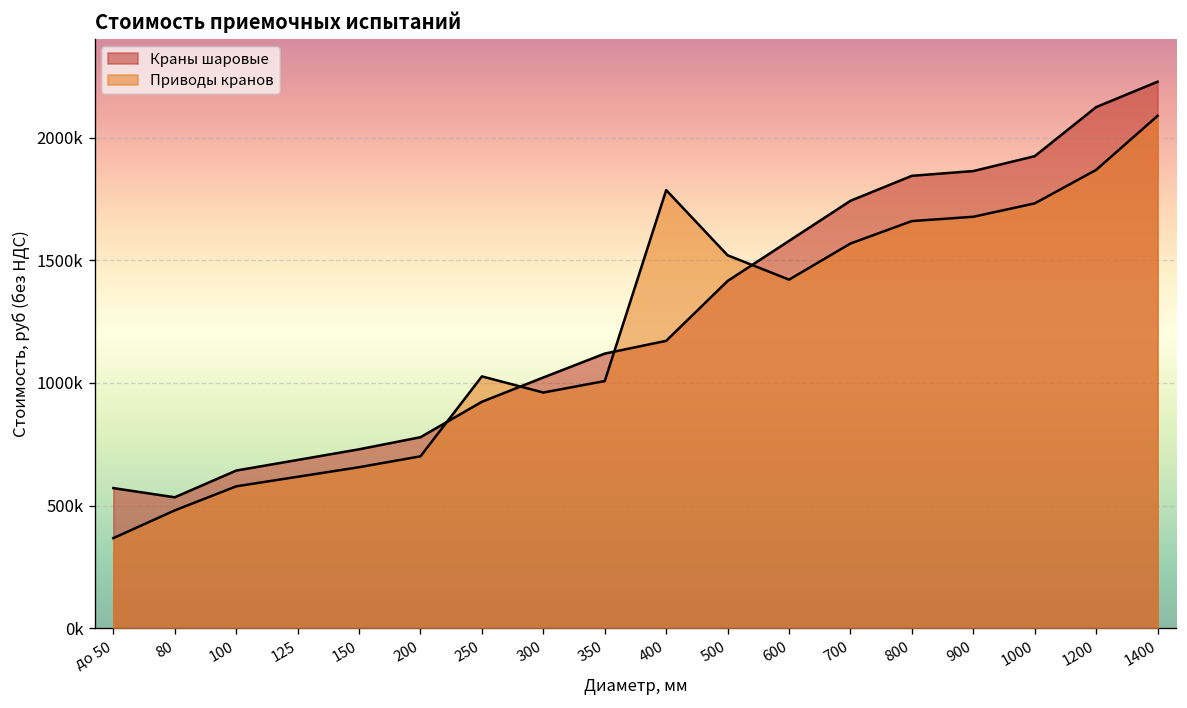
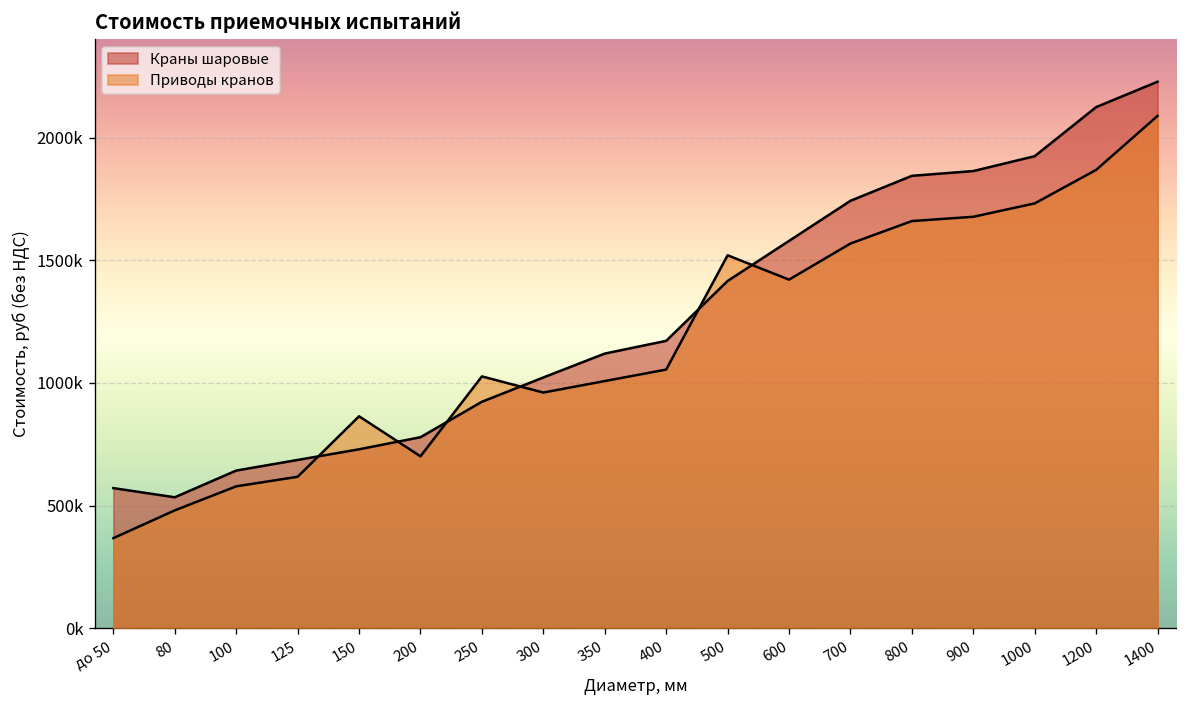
Приводы кранов, 150: 660000 -> 860000
Приводы кранов, 400: 1790000 -> 1050000
